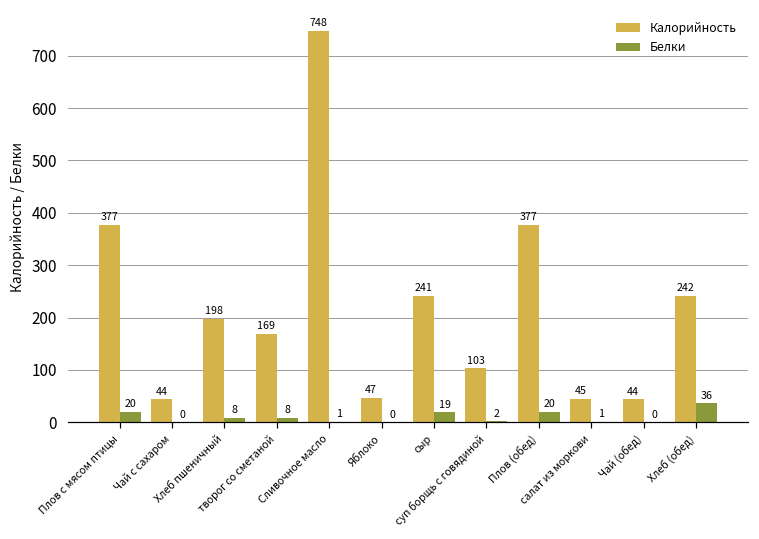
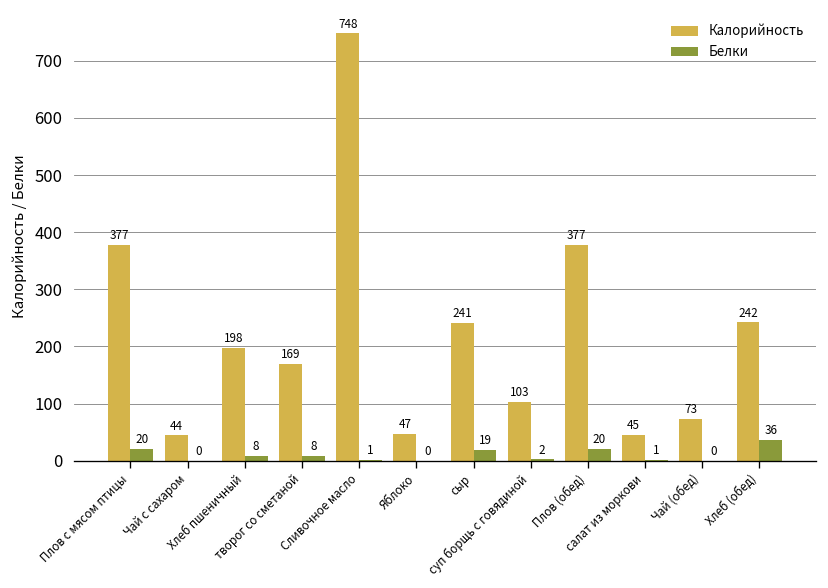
Калорийность, Чай (обед): 44 -> 73
